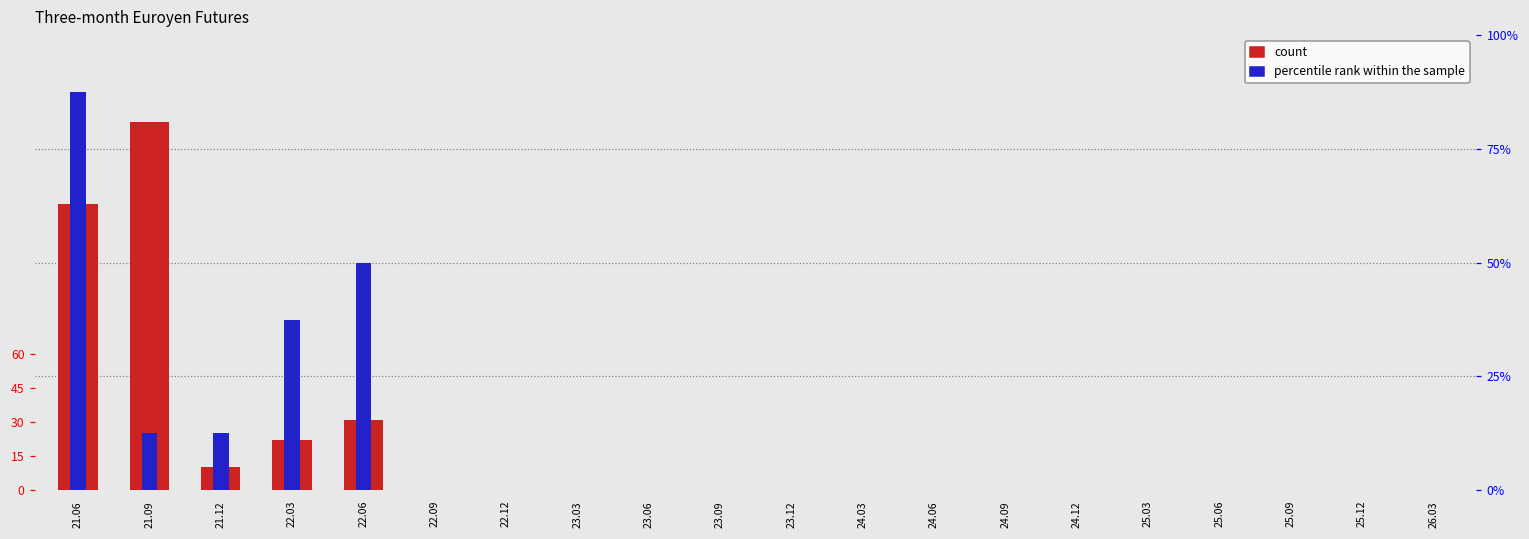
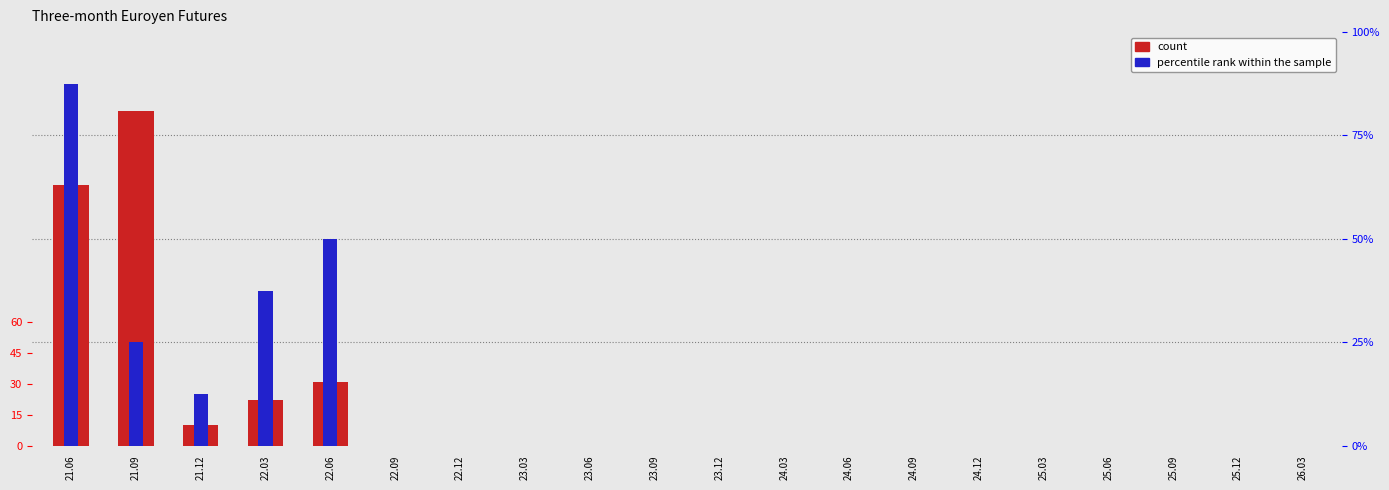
percentile rank within the sample, 21.09: 13% -> 25%
